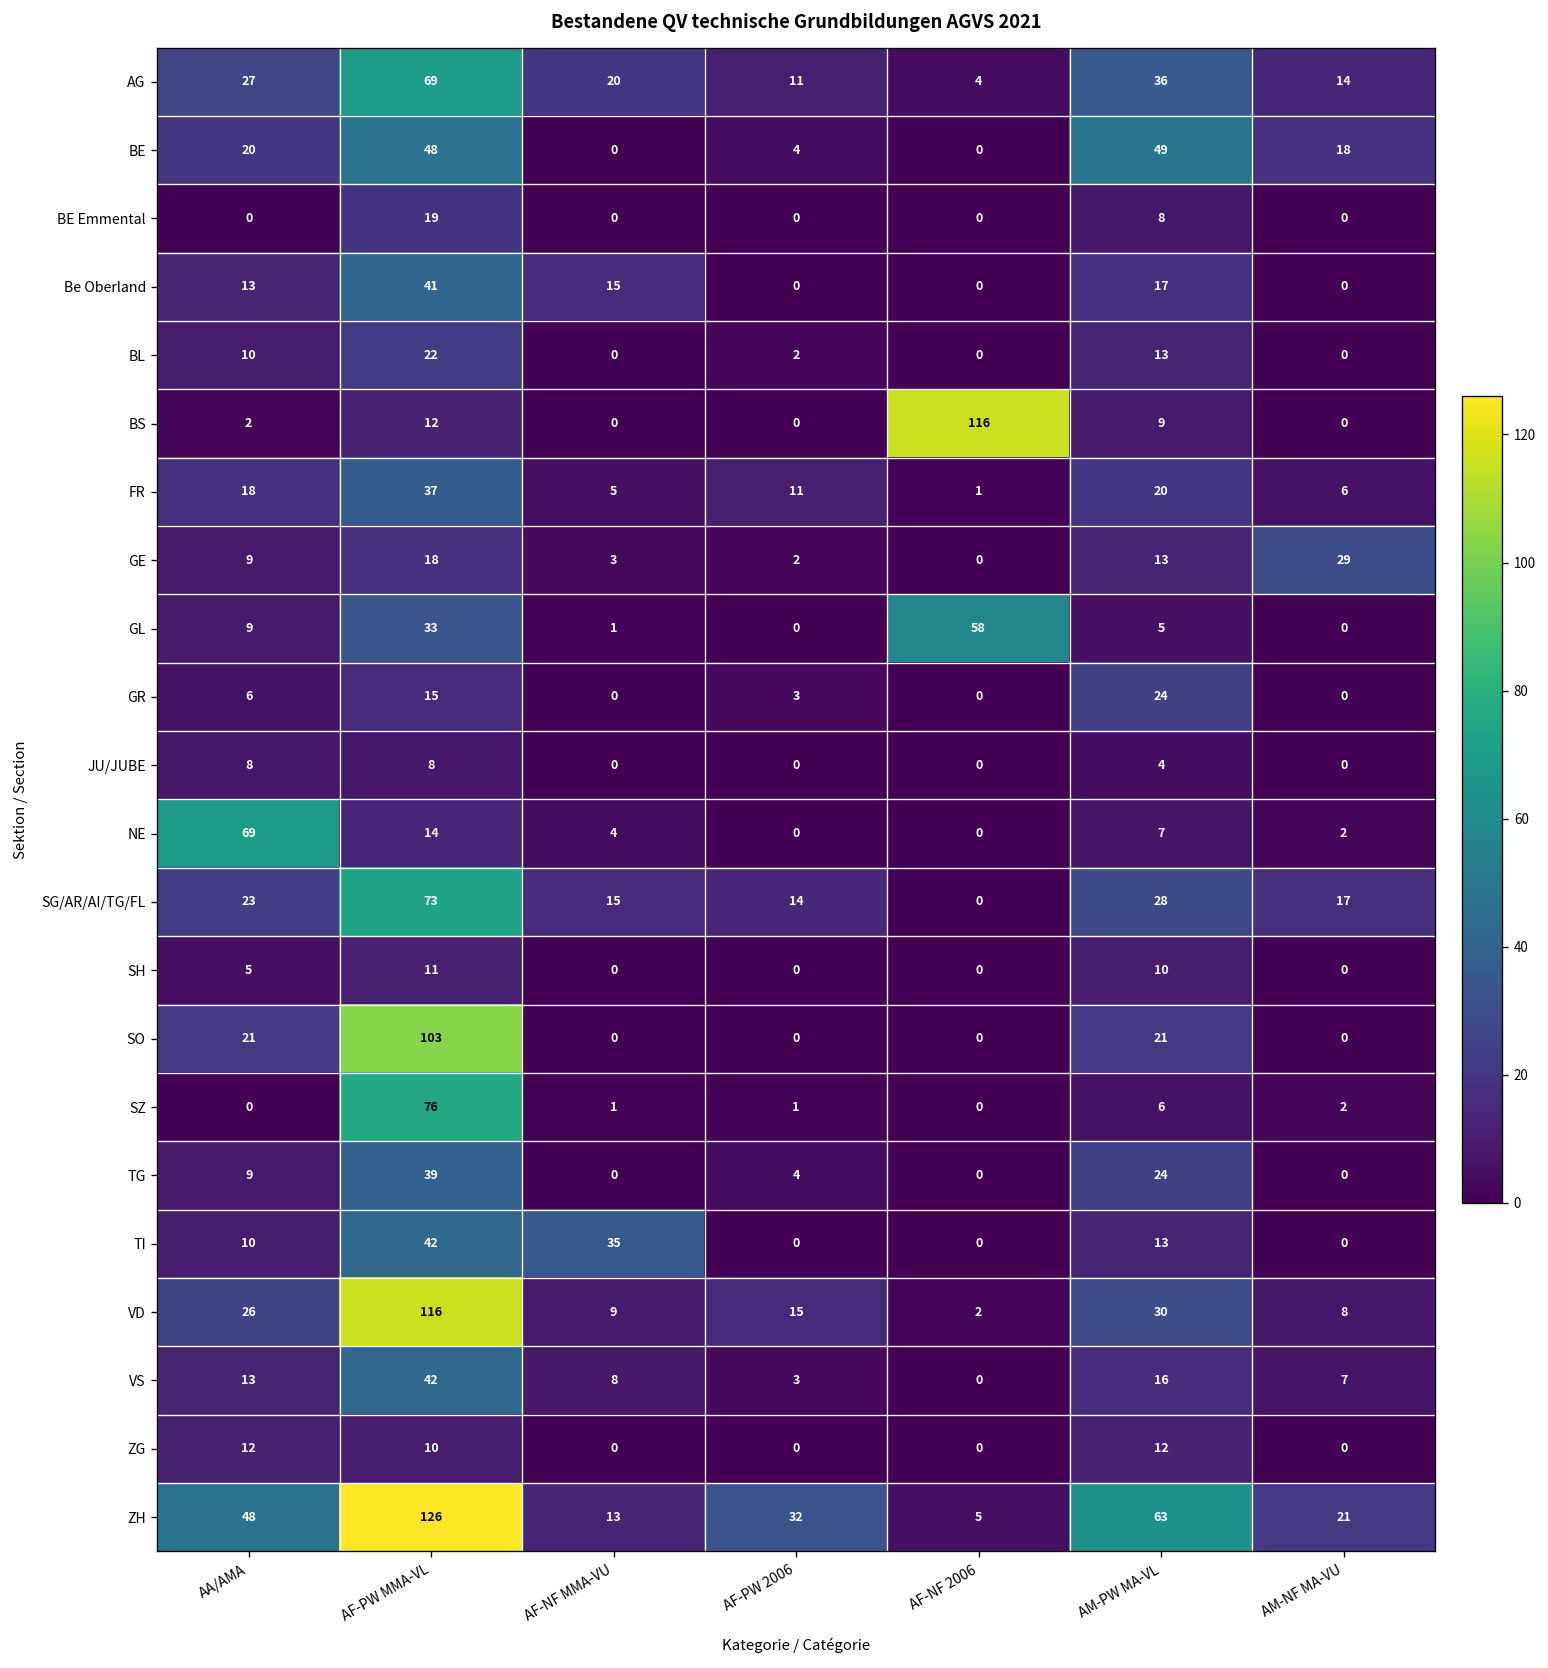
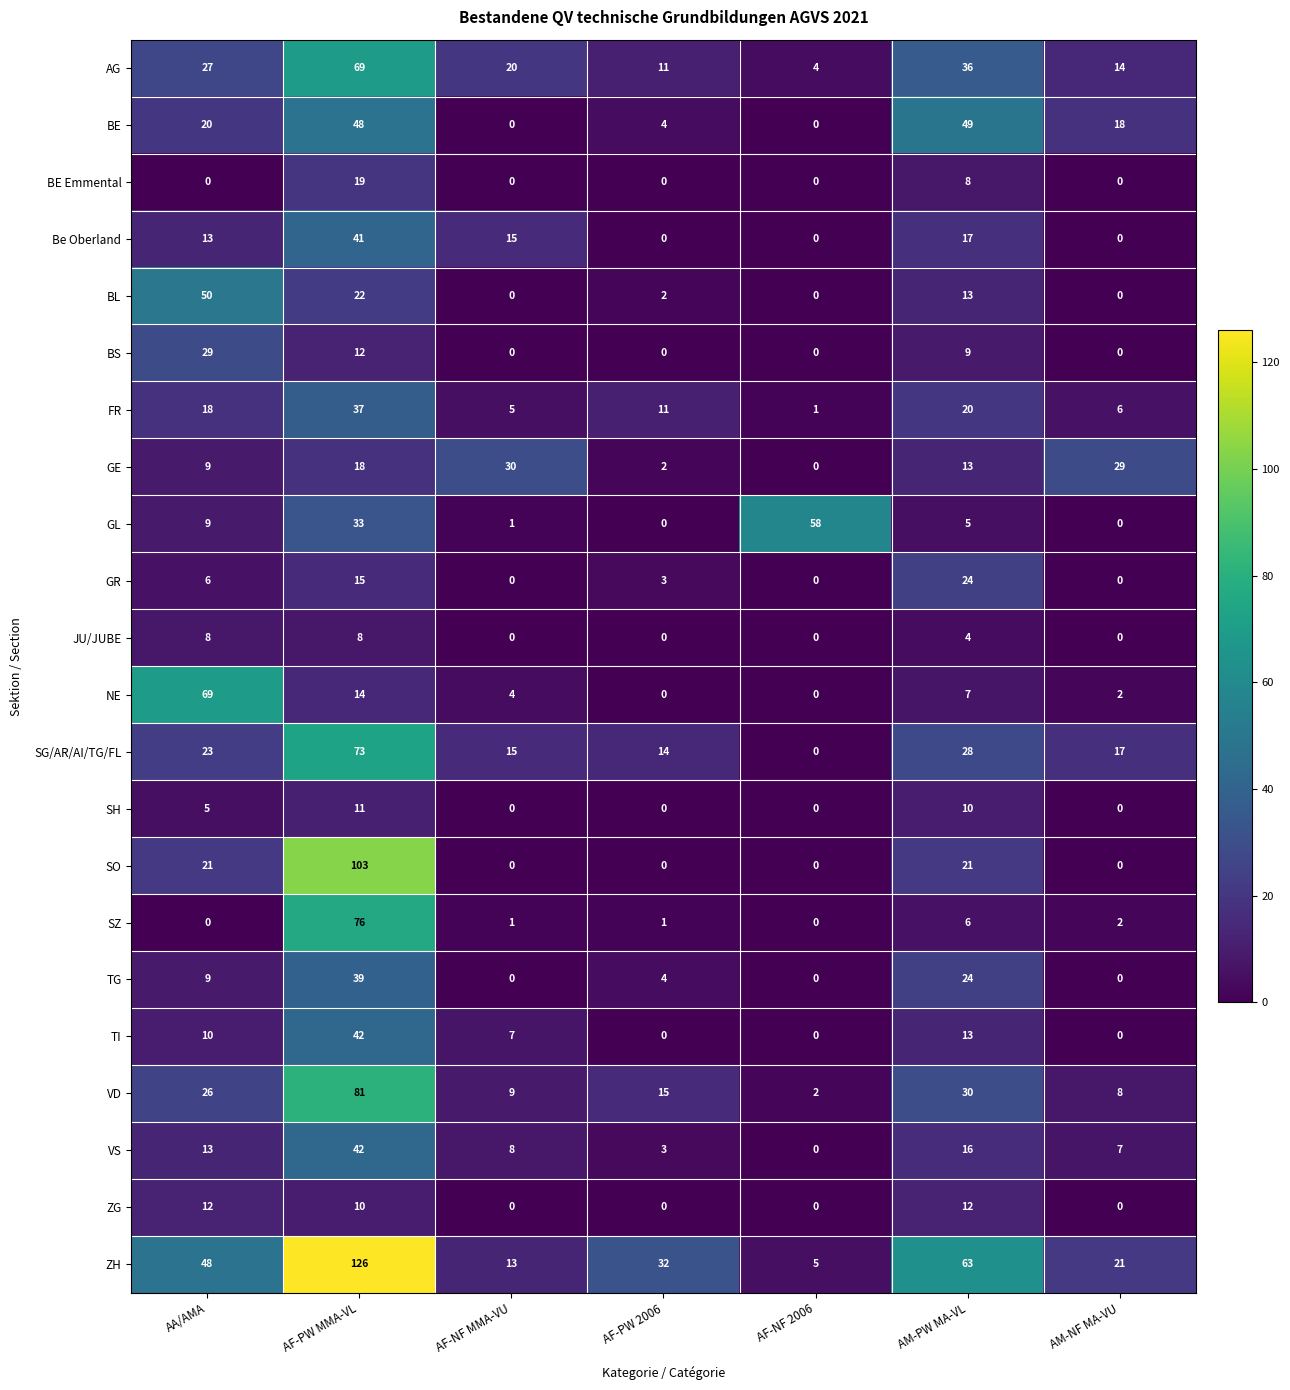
BL, AA/AMA: 10 -> 50
BS, AA/AMA: 2 -> 29
BS, AF-NF 2006: 116 -> 0
GE, AF-NF MMA-VU: 3 -> 30
TI, AF-NF MMA-VU: 35 -> 7
VD, AF-PW MMA-VL: 116 -> 81
